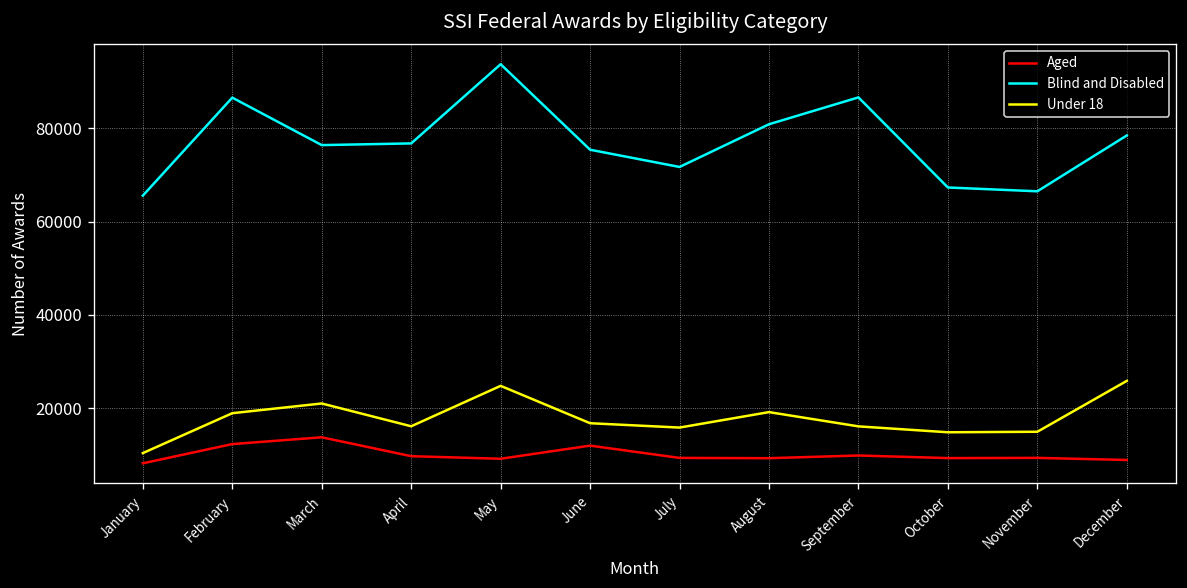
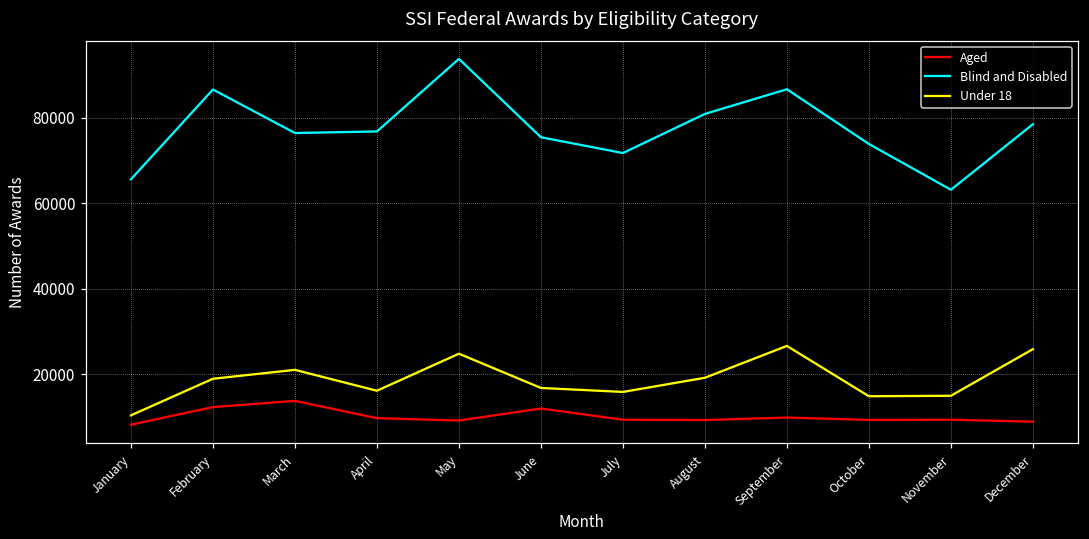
Under 18, September: 16000 -> 27000
Blind and Disabled, October: 67000 -> 74000
Blind and Disabled, November: 67000 -> 63000
